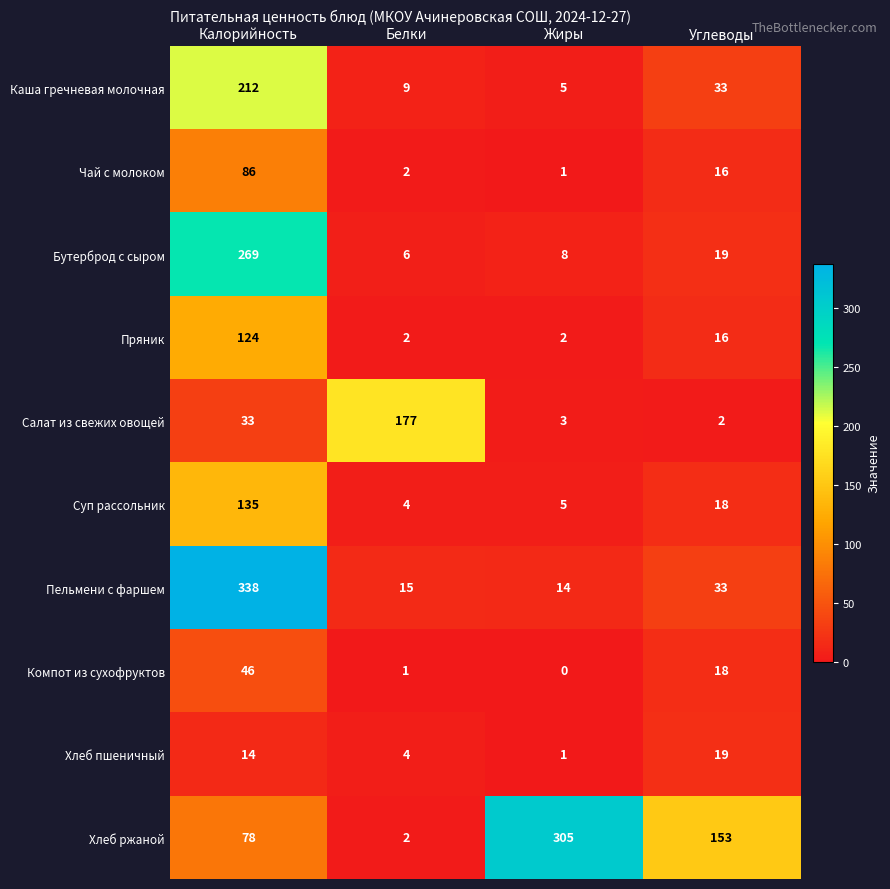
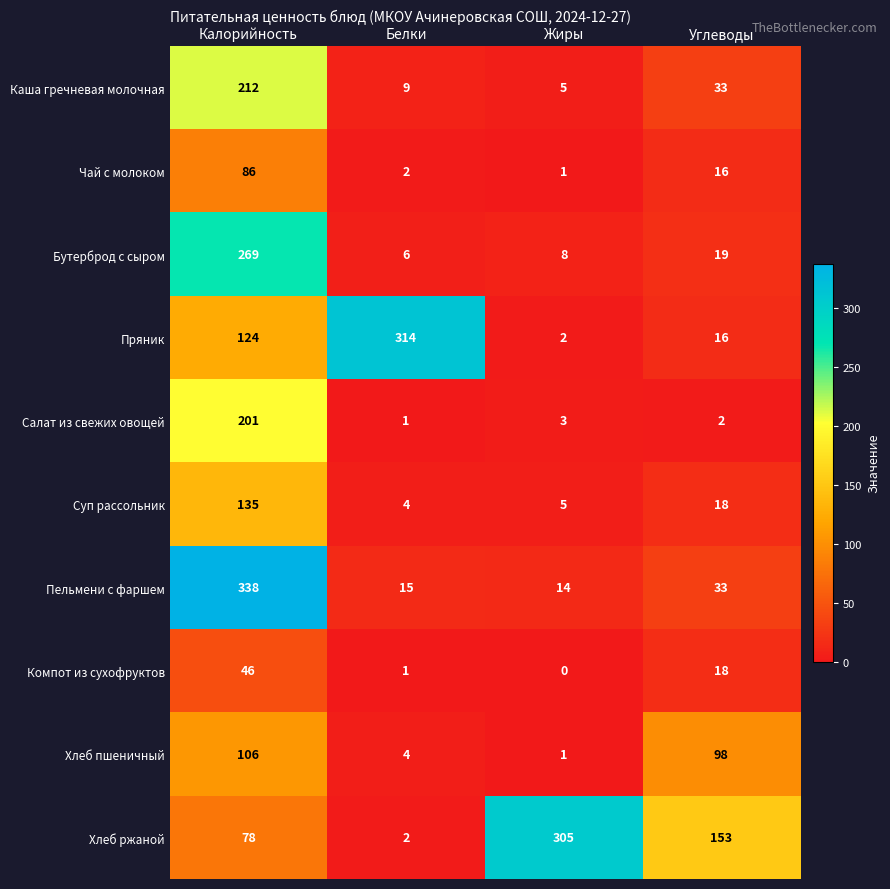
Пряник, Белки: 2 -> 314
Салат из свежих овощей, Калорийность: 33 -> 201
Салат из свежих овощей, Белки: 177 -> 1
Хлеб пшеничный, Калорийность: 14 -> 106
Хлеб пшеничный, Углеводы: 19 -> 98
